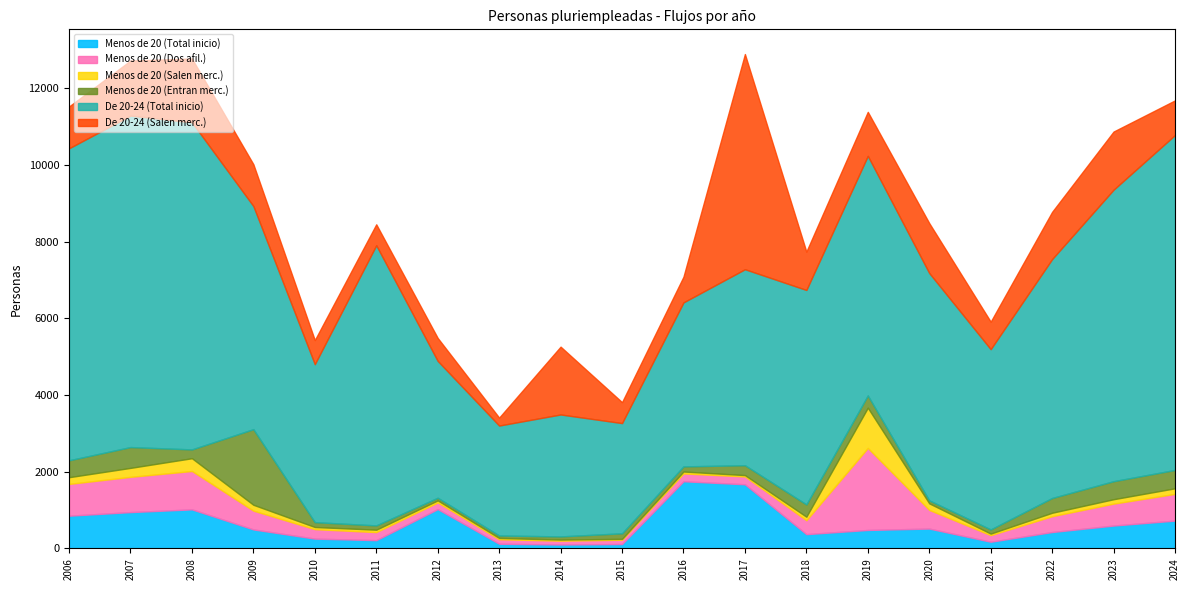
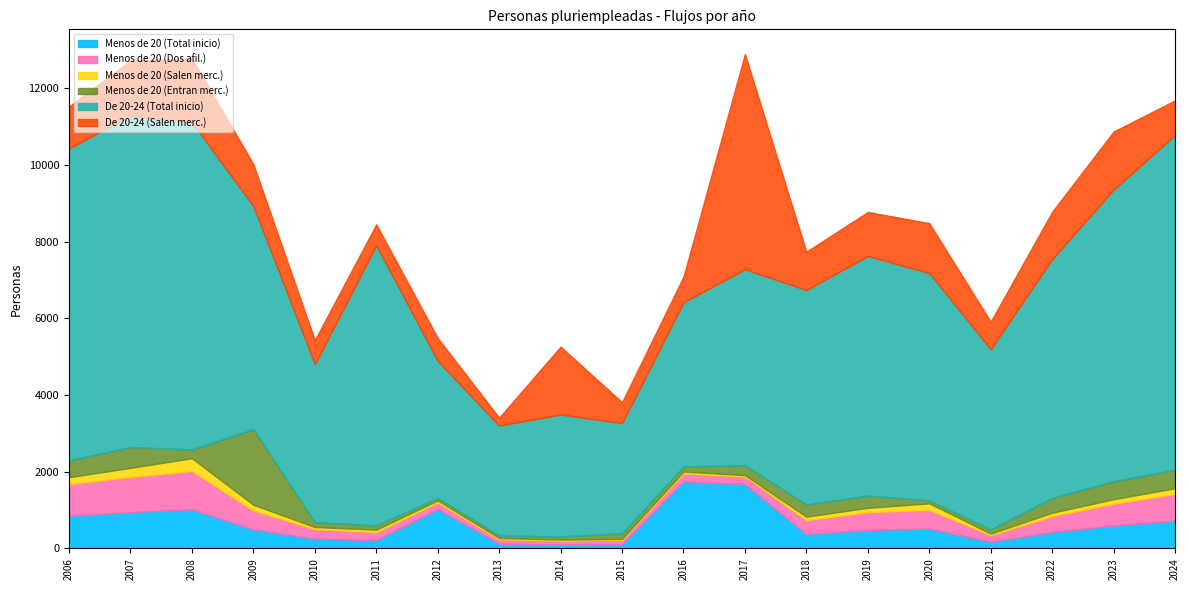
Menos de 20 (Dos afil.), 2019: 2100 -> 500
Menos de 20 (Salen merc.), 2019: 1100 -> 100
